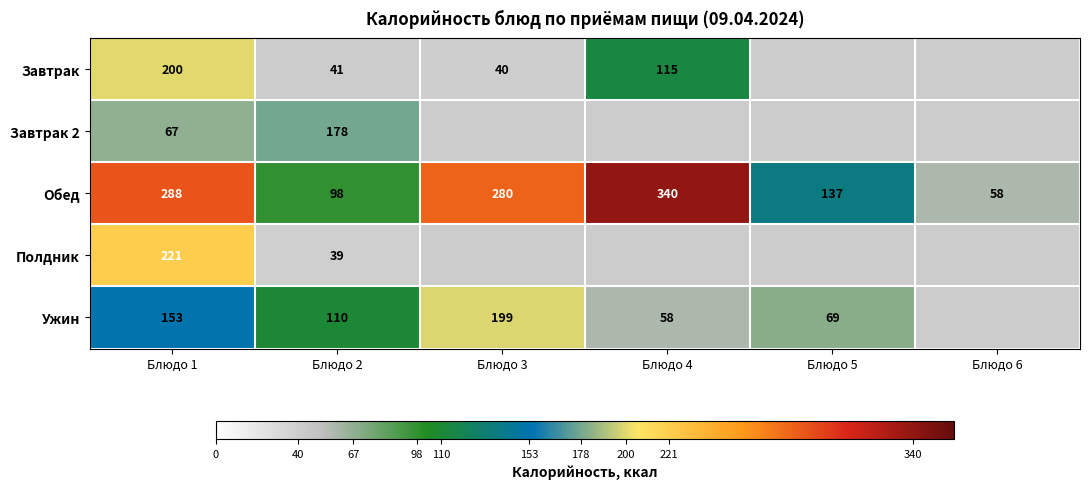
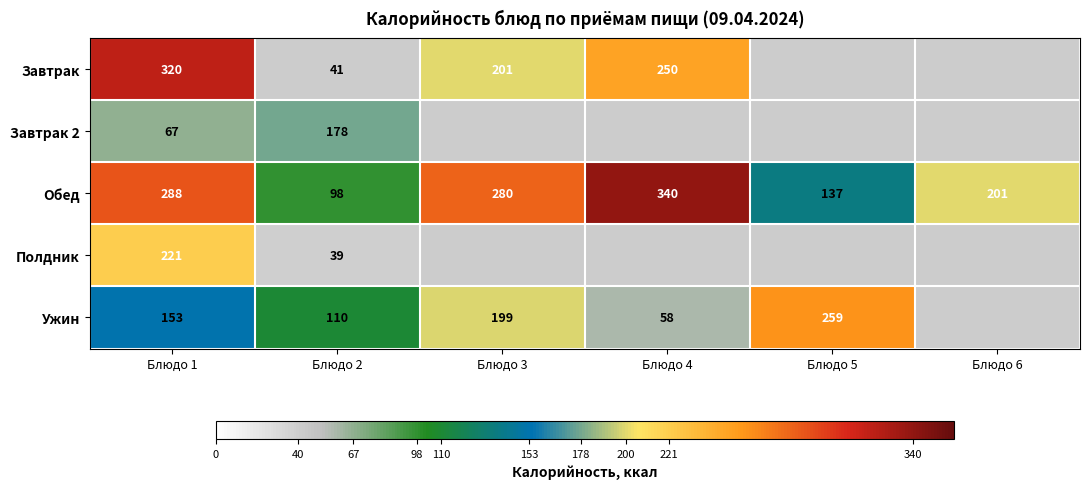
Завтрак, Блюдо 1: 200 -> 320
Завтрак, Блюдо 3: 40 -> 201
Завтрак, Блюдо 4: 115 -> 250
Обед, Блюдо 6: 58 -> 201
Ужин, Блюдо 5: 69 -> 259
